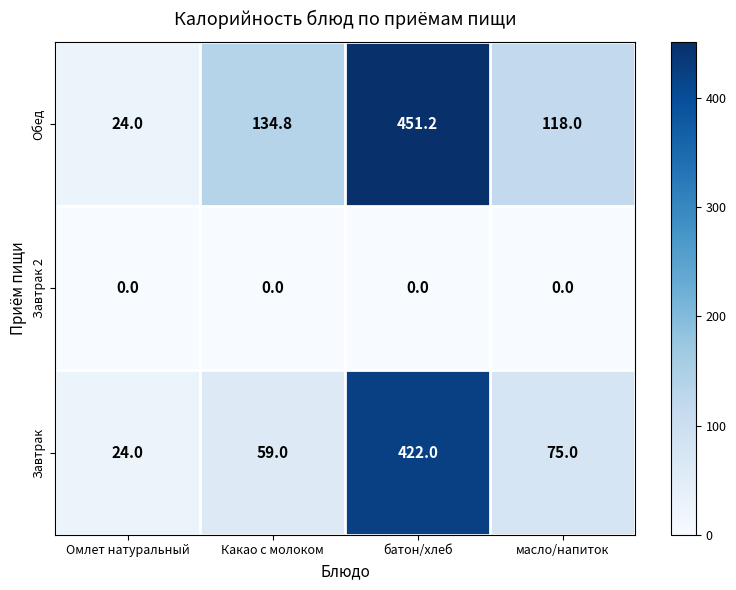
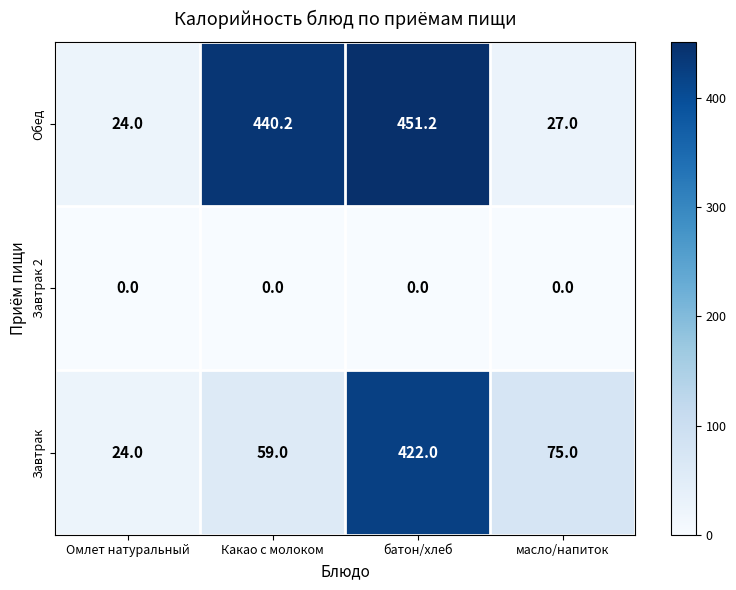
Обед, Какао с молоком: 134.8 -> 440.2
Обед, масло/напиток: 118.0 -> 27.0
